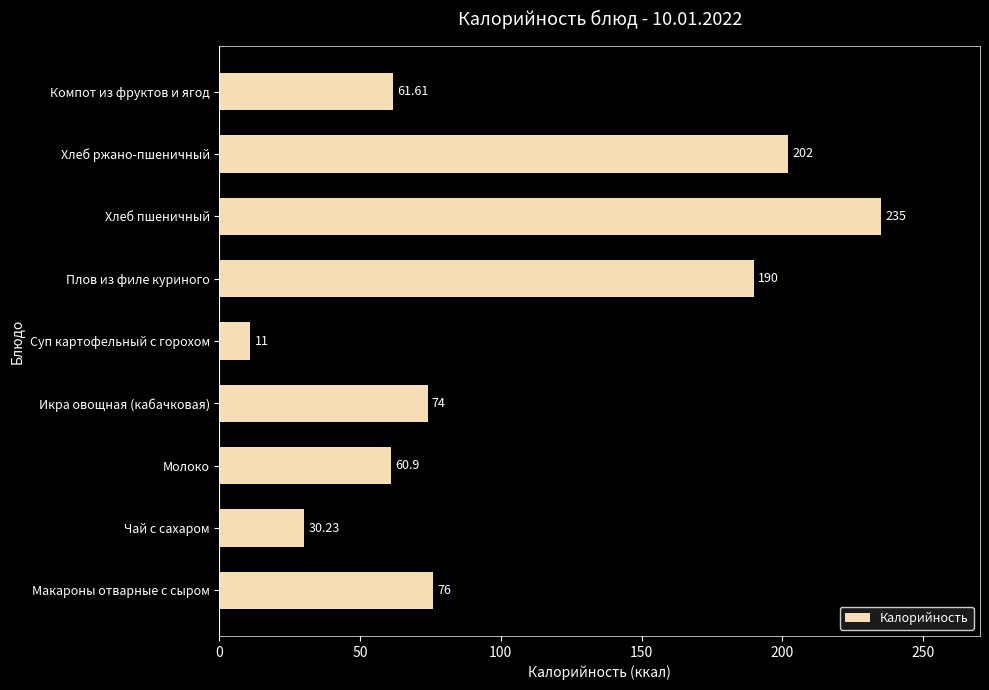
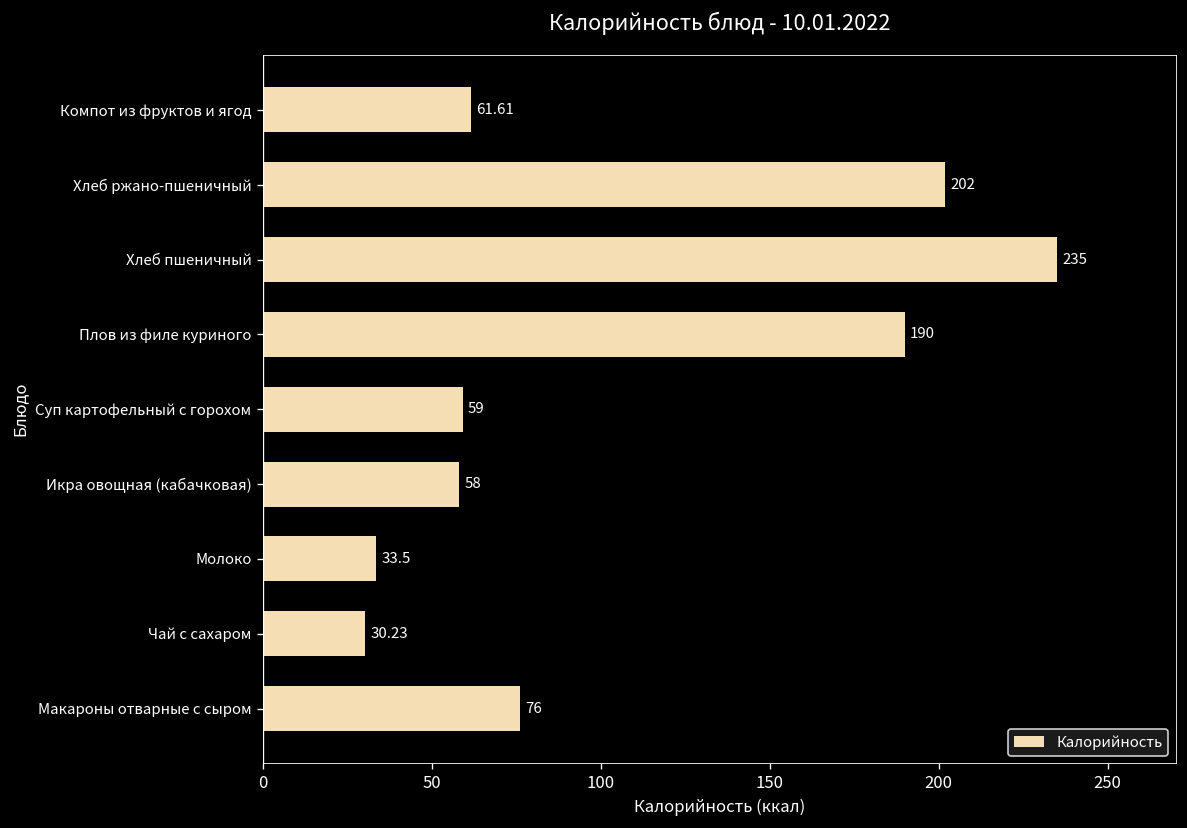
Суп картофельный с горохом: 11 -> 59
Икра овощная (кабачковая): 74 -> 58
Молоко: 60.9 -> 33.5
